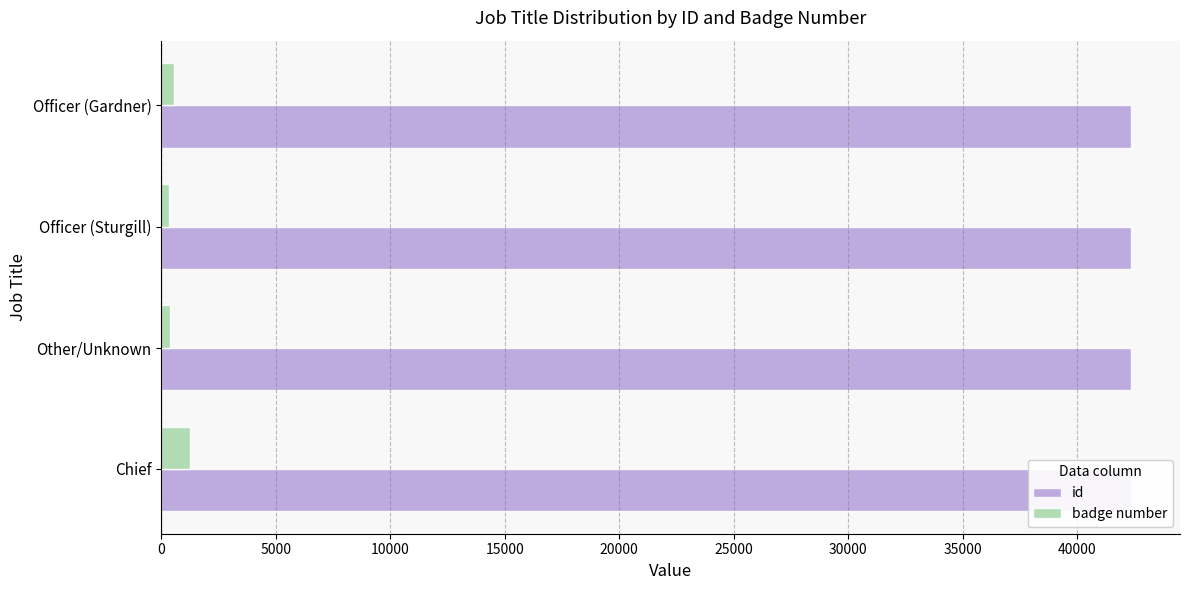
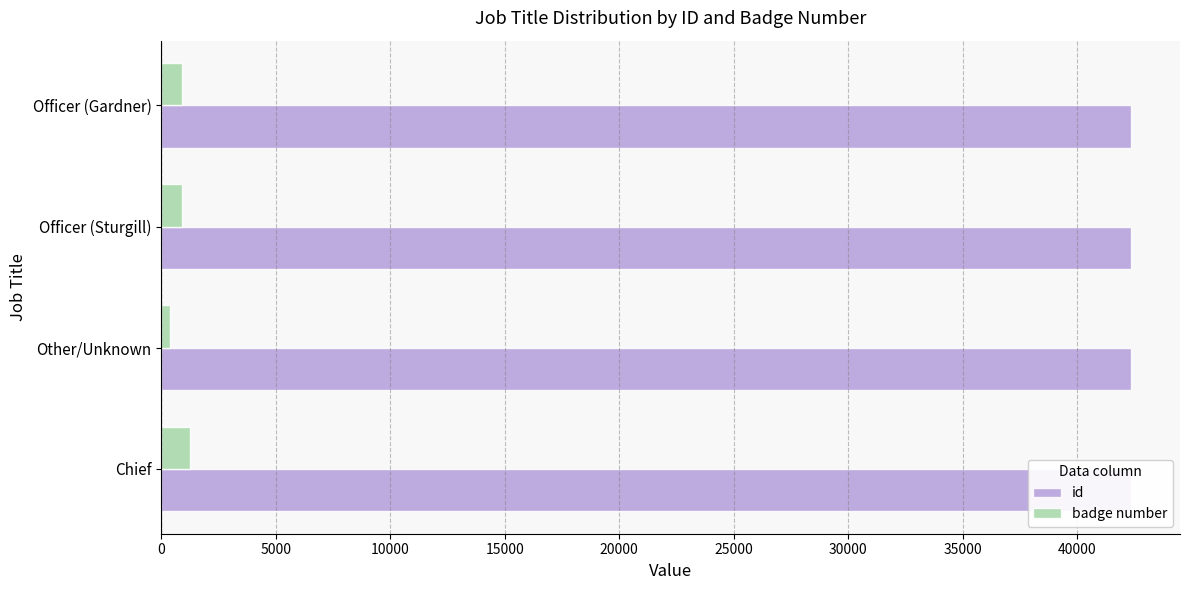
badge number, Officer (Gardner): 500 -> 900
badge number, Officer (Sturgill): 300 -> 900
